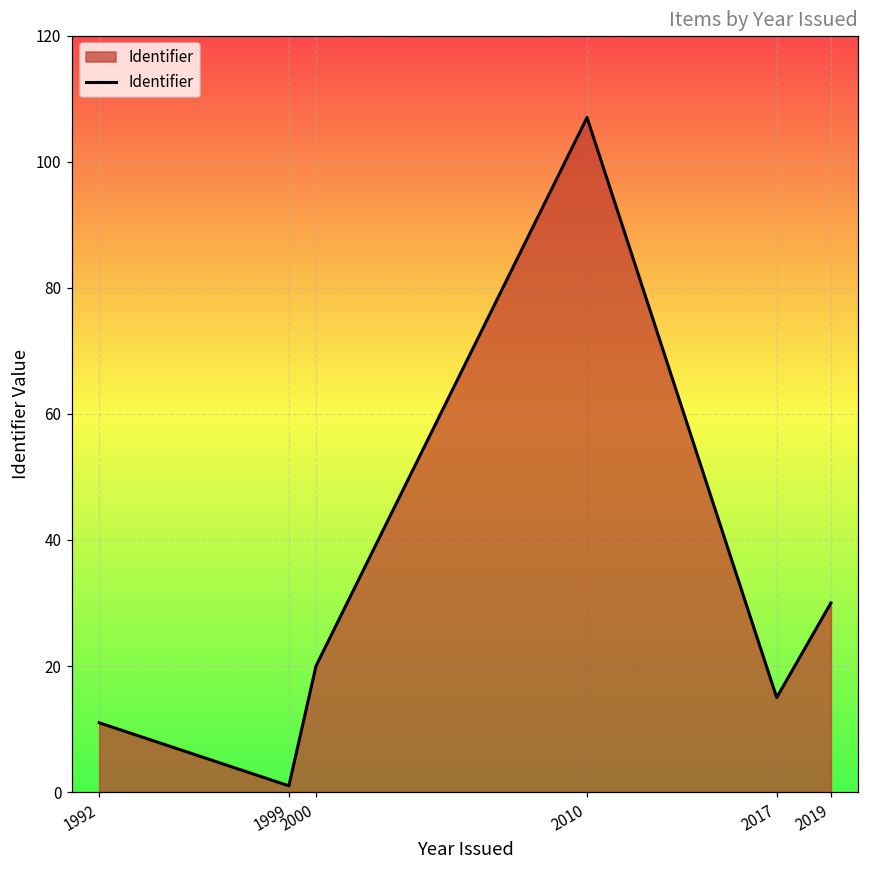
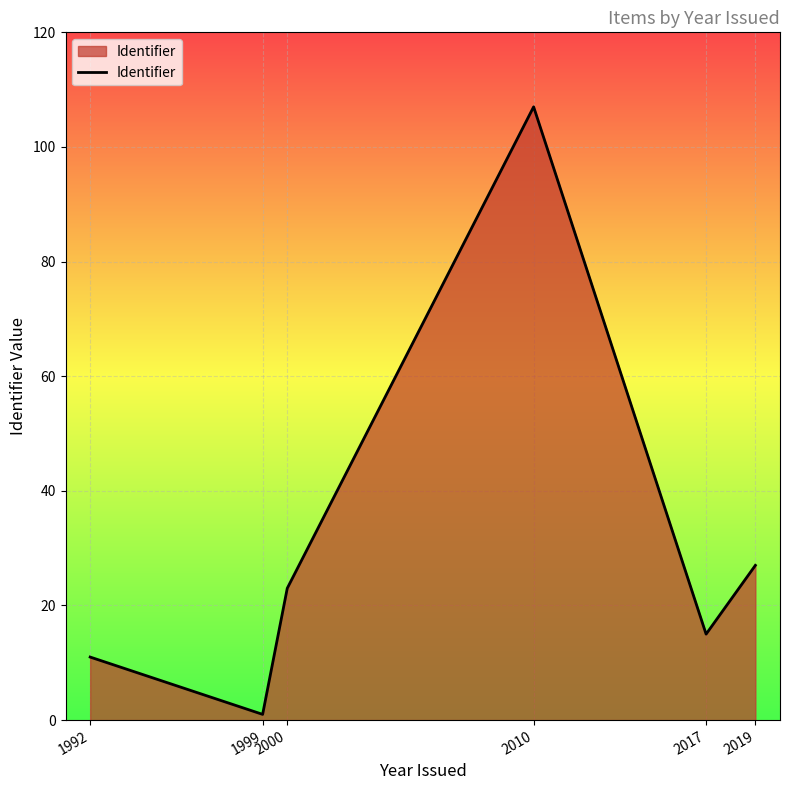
2000: 20 -> 23
2019: 30 -> 27
